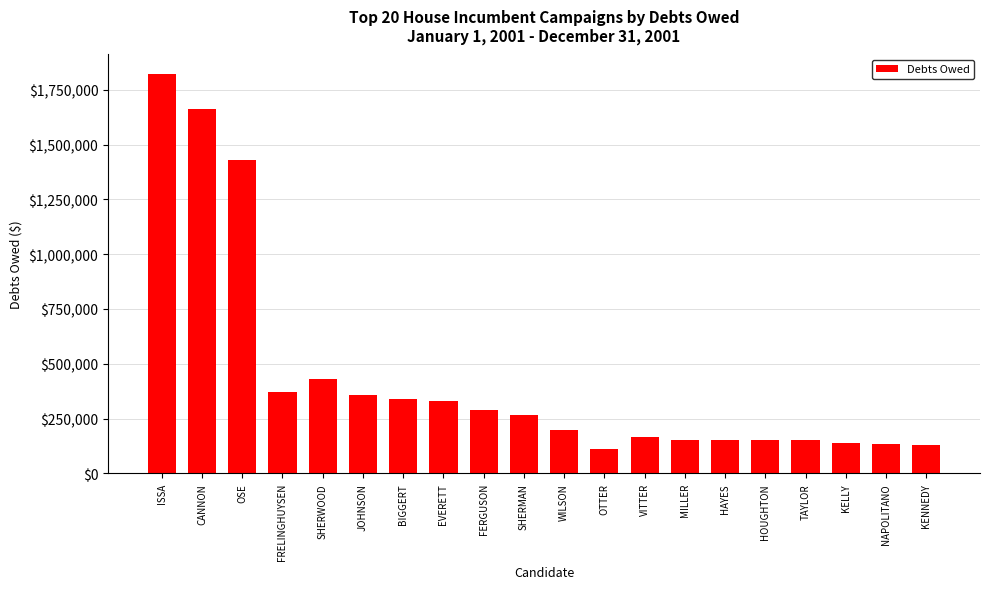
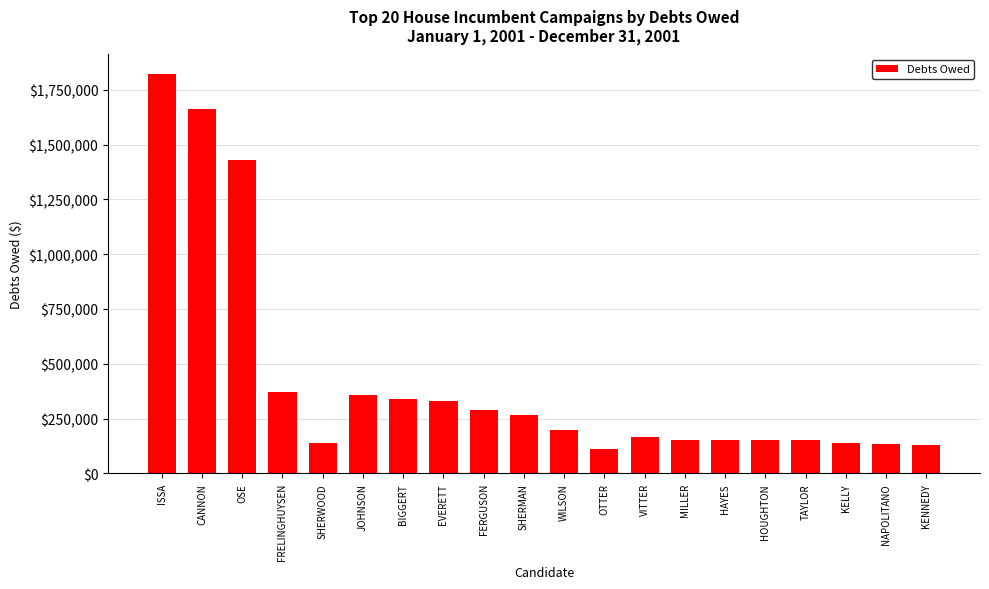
SHERWOOD: $430,000 -> $140,000
